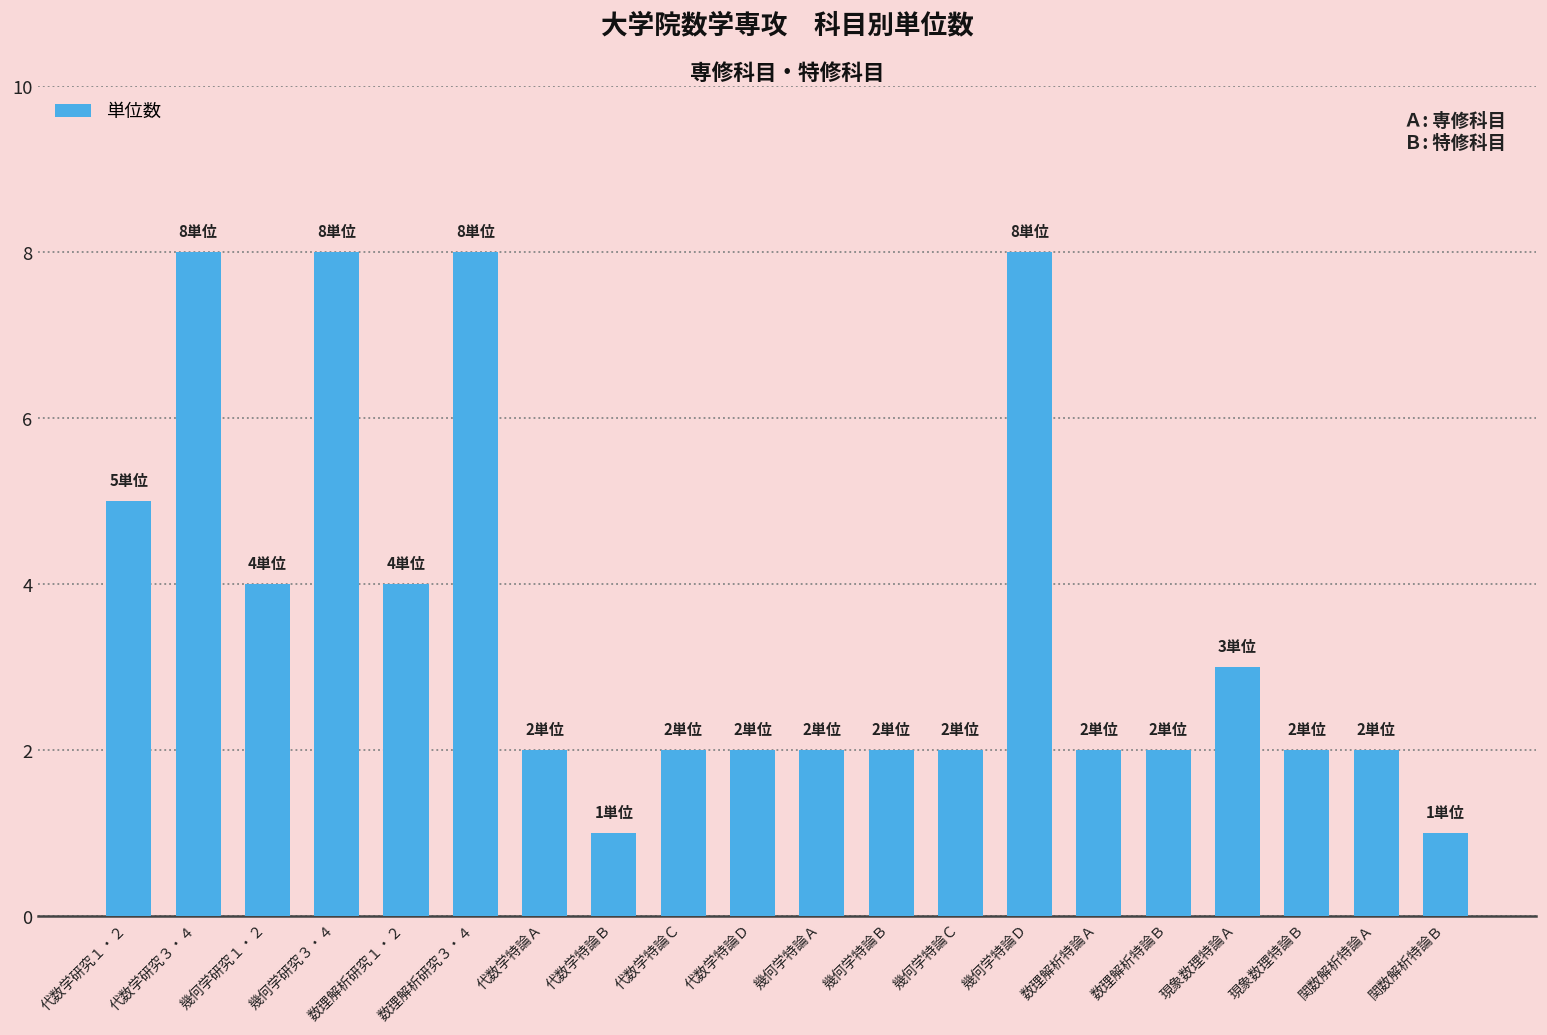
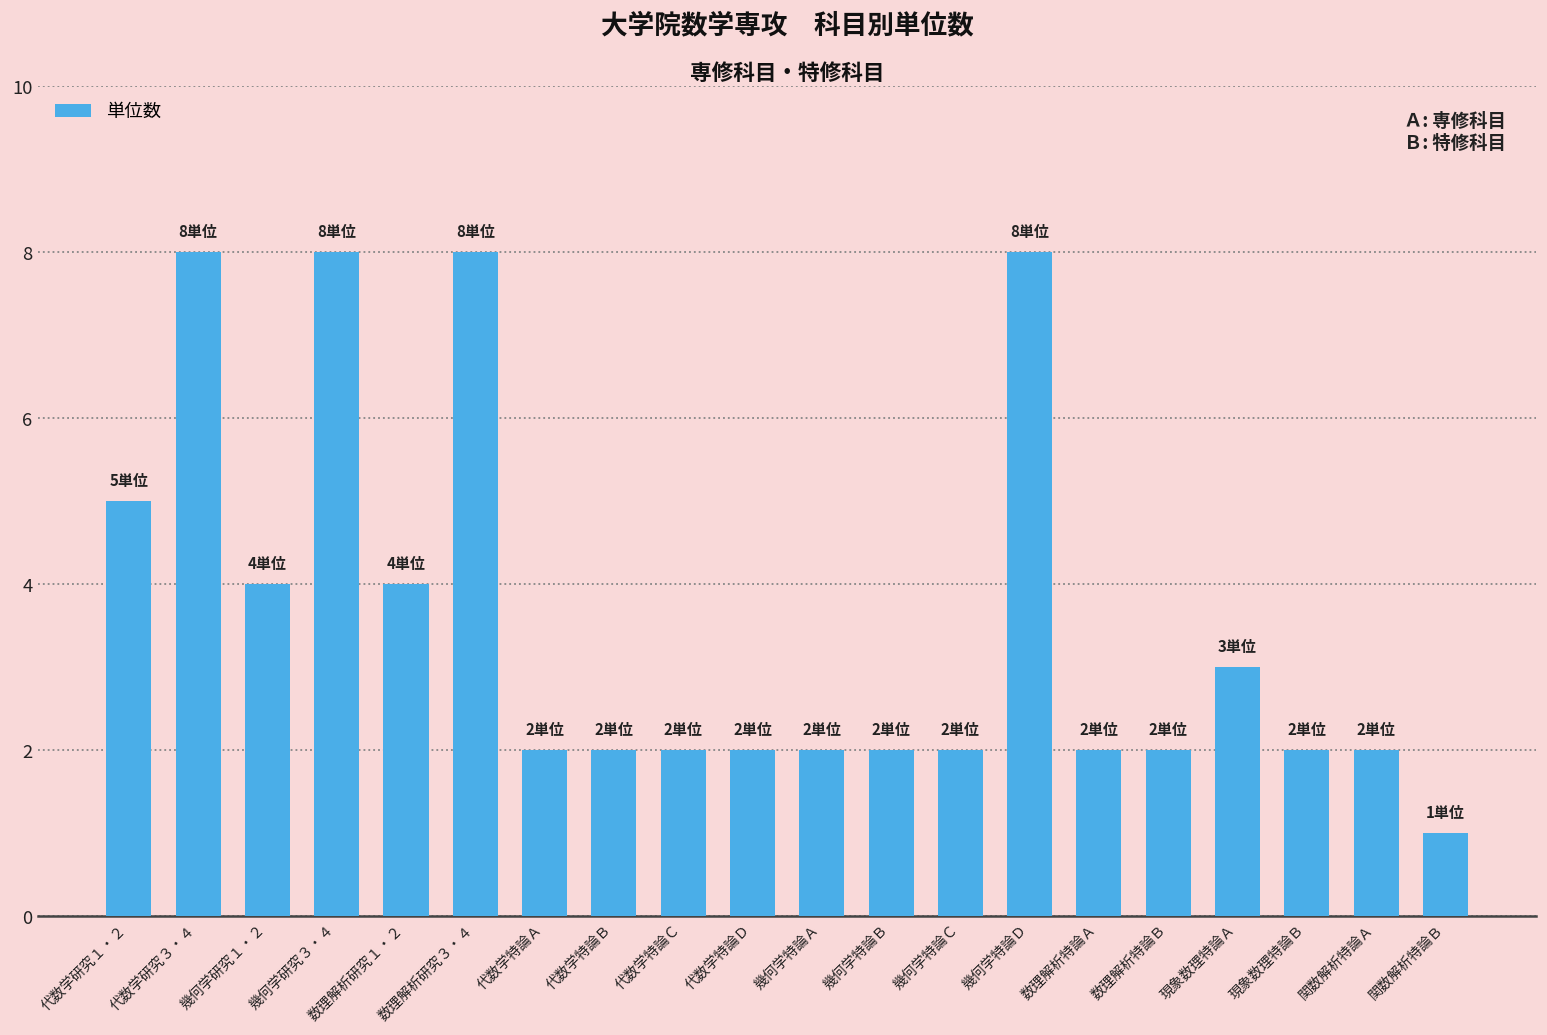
代数学特論Ｂ: 1 -> 2
